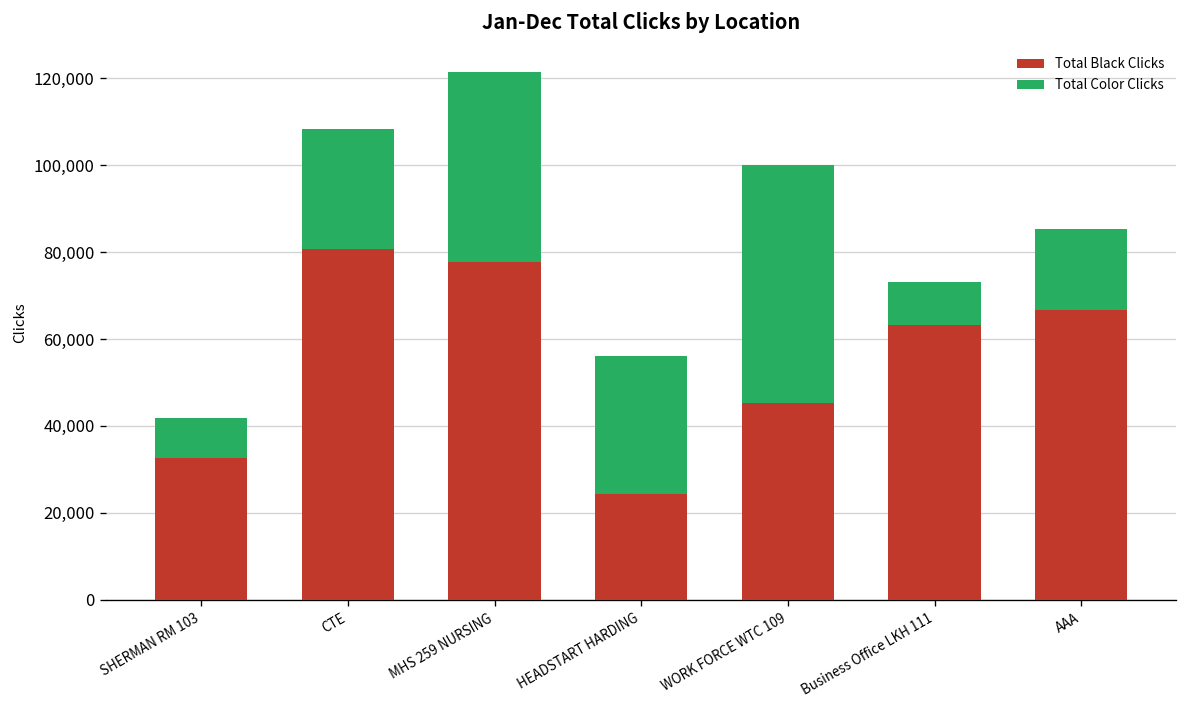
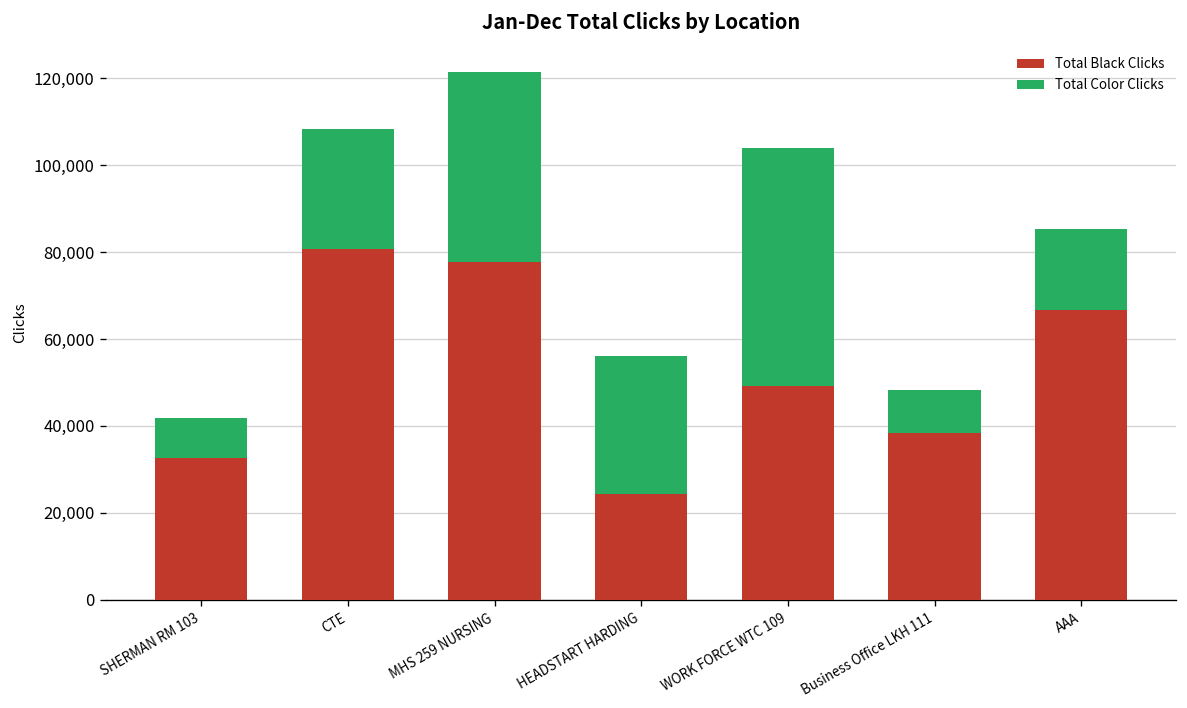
Total Black Clicks, WORK FORCE WTC 109: 45,000 -> 49,000
Total Black Clicks, Business Office LKH 111: 63,000 -> 38,000
